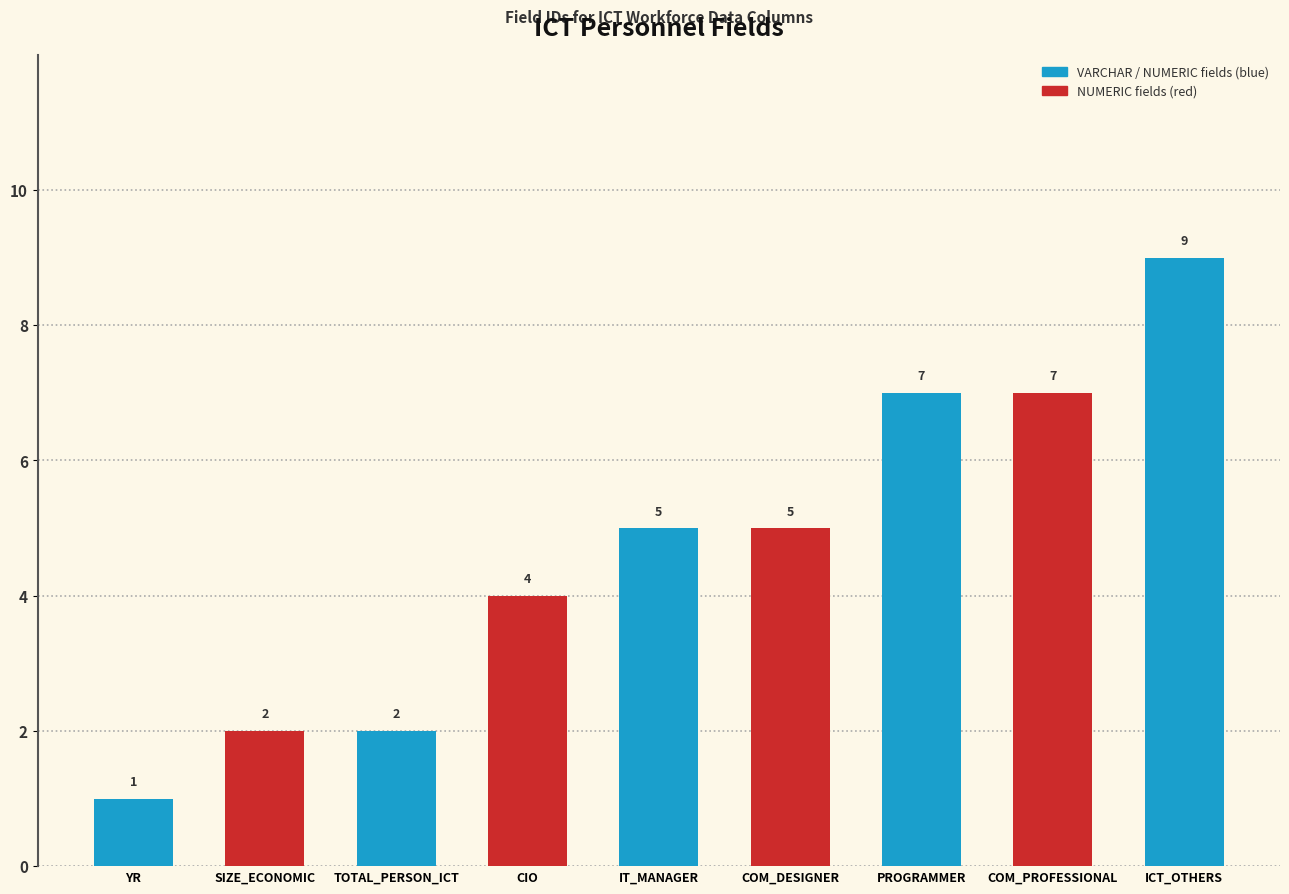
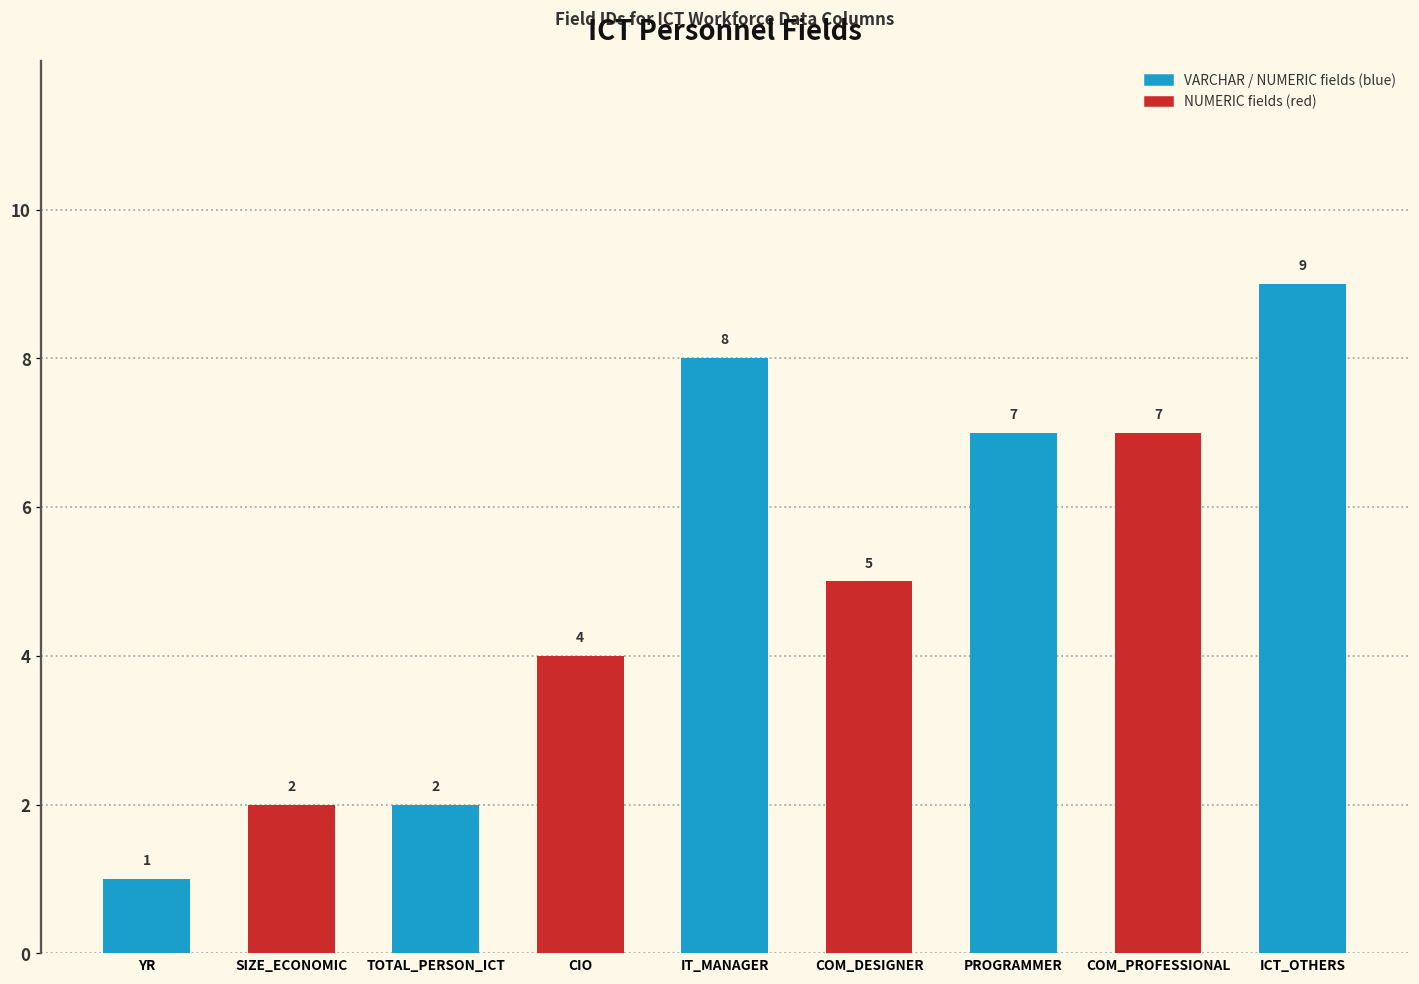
IT_MANAGER: 5 -> 8
